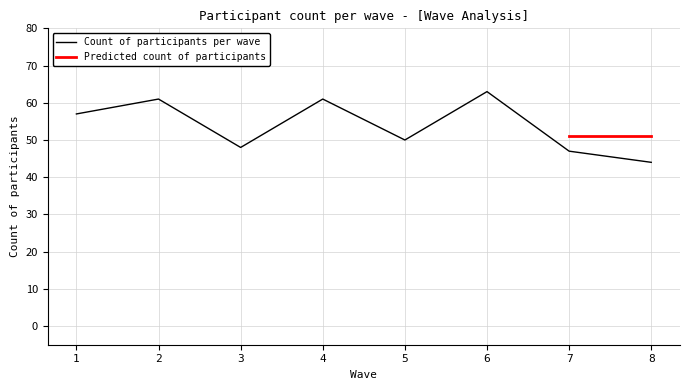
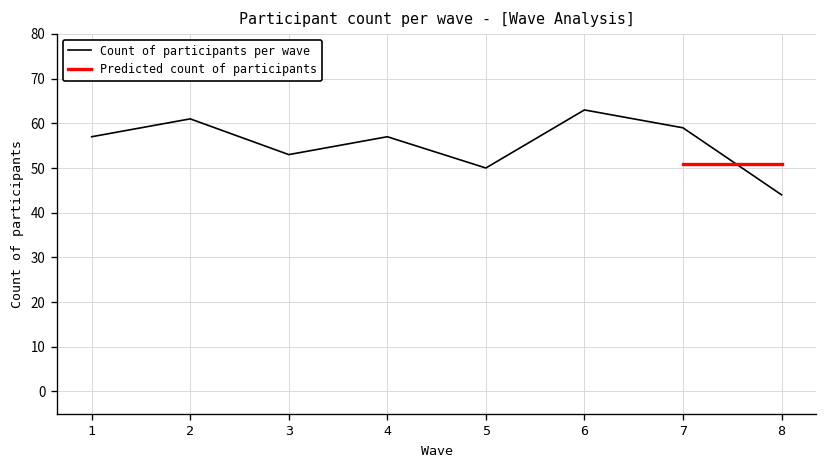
Count of participants per wave, 3: 48 -> 53
Count of participants per wave, 4: 61 -> 57
Count of participants per wave, 7: 47 -> 59
